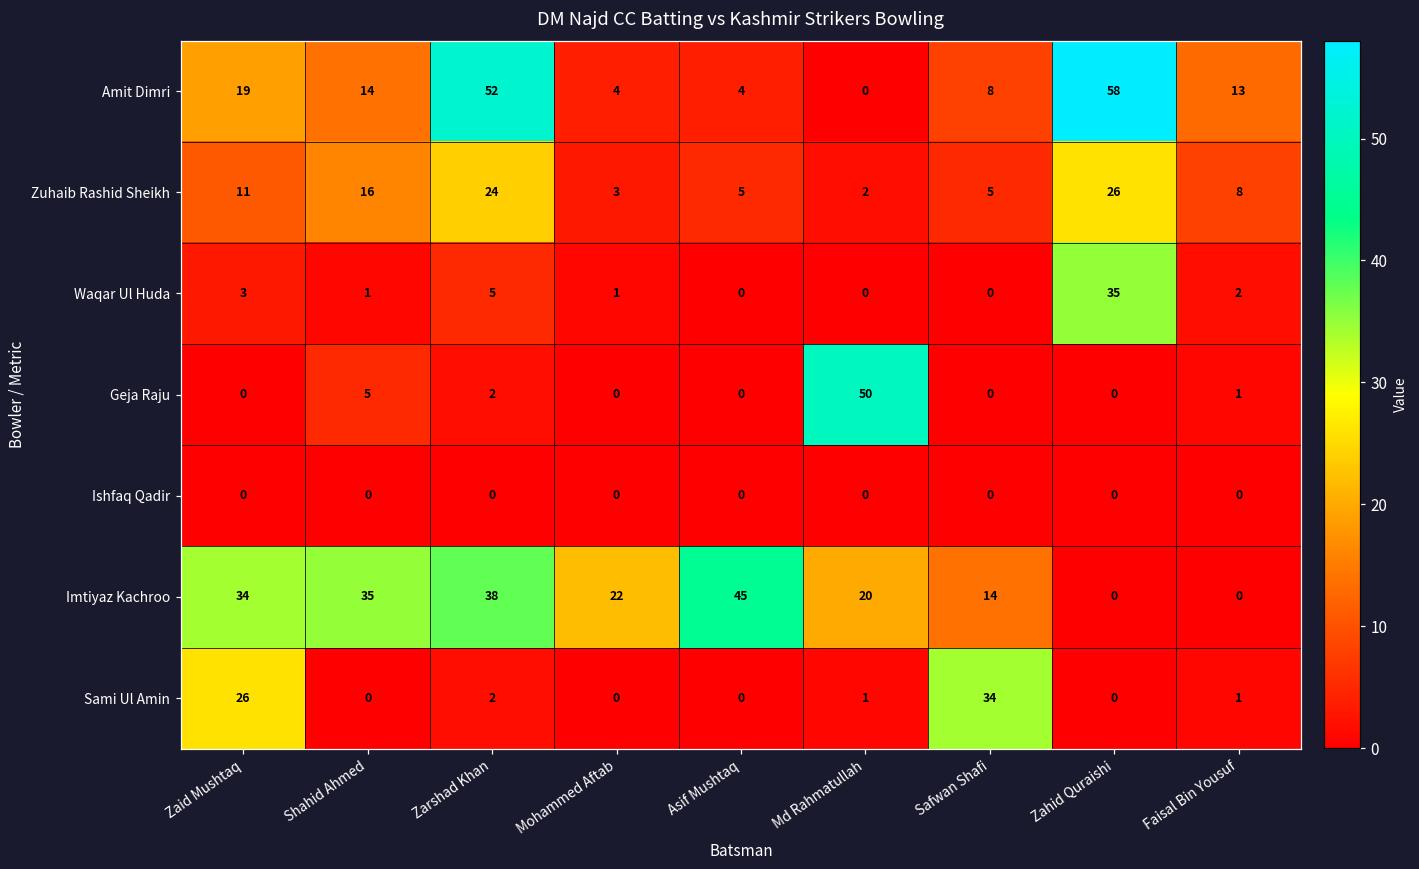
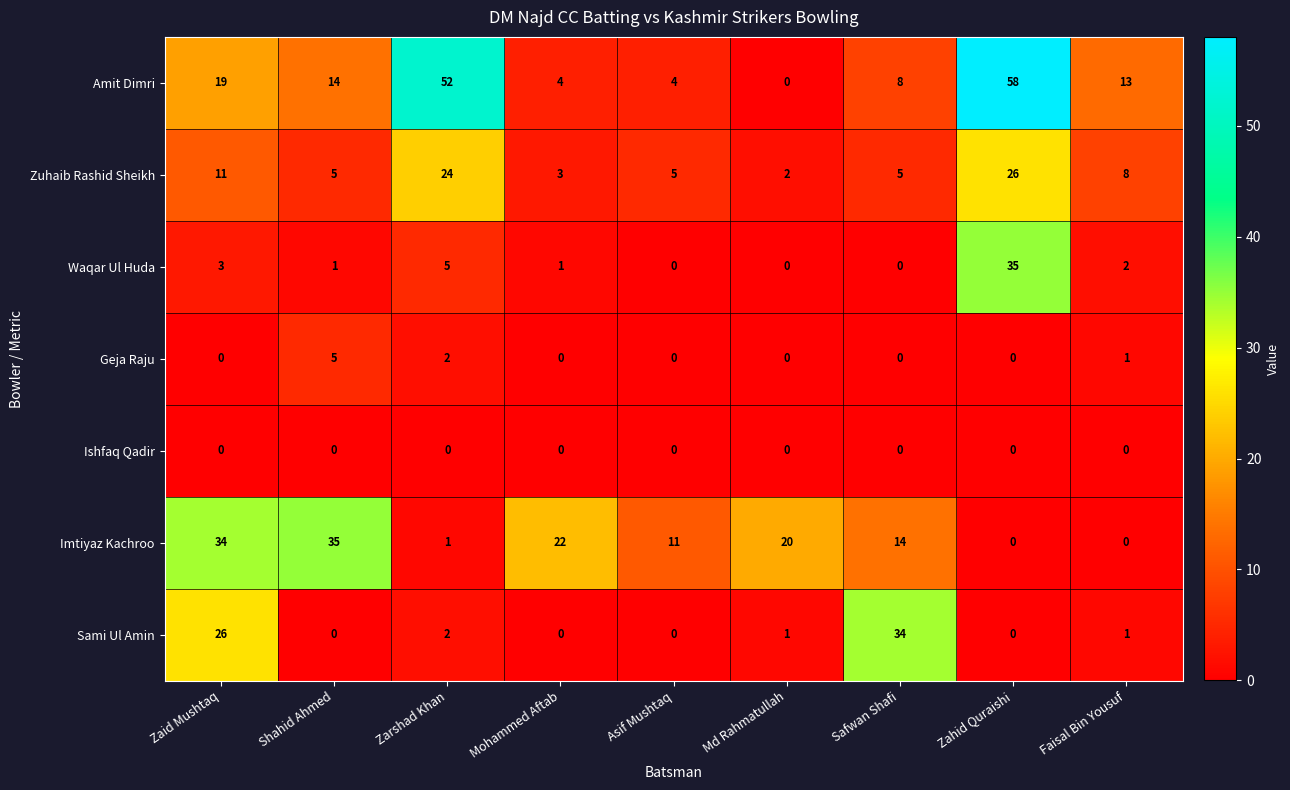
Zuhaib Rashid Sheikh, Shahid Ahmed: 16 -> 5
Geja Raju, Md Rahmatullah: 50 -> 0
Imtiyaz Kachroo, Zarshad Khan: 38 -> 1
Imtiyaz Kachroo, Asif Mushtaq: 45 -> 11
